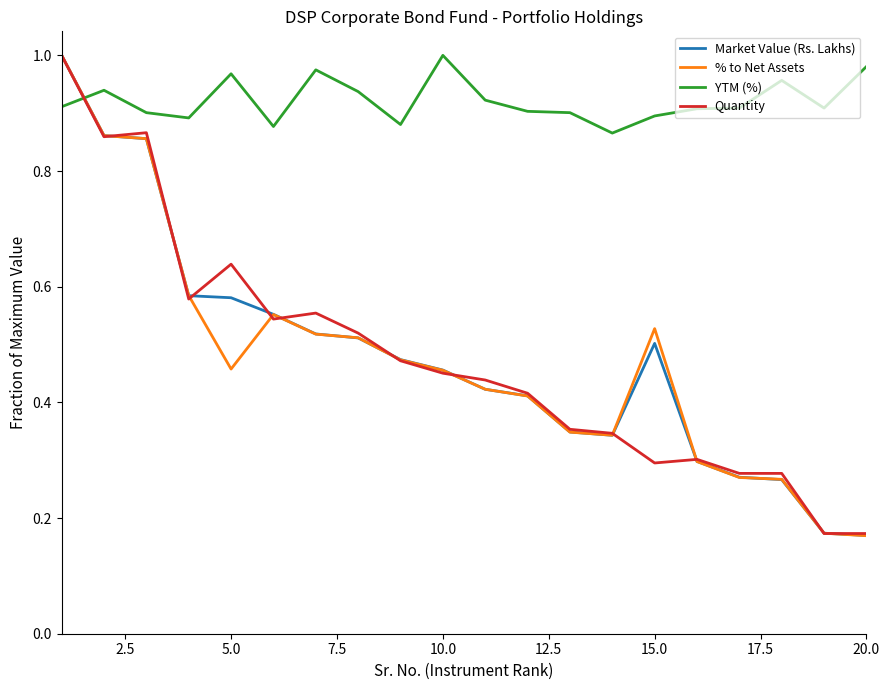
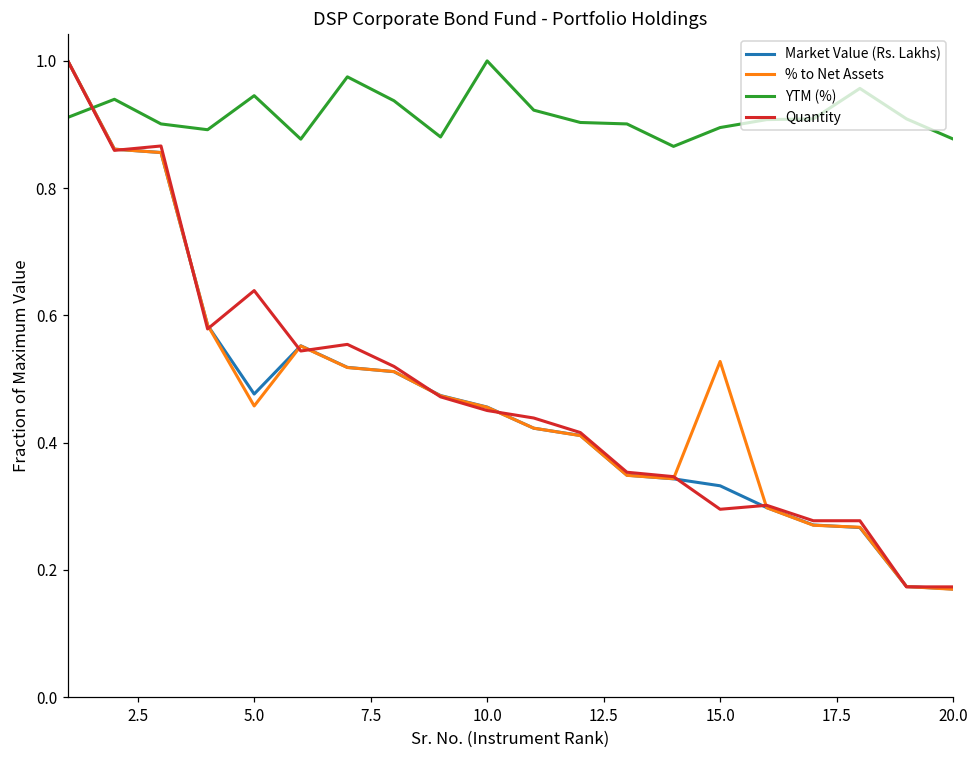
Market Value (Rs. Lakhs), 5.0: 0.58 -> 0.48
YTM (%), 5.0: 0.97 -> 0.95
Market Value (Rs. Lakhs), 15.0: 0.50 -> 0.33
YTM (%), 20.0: 0.98 -> 0.88
